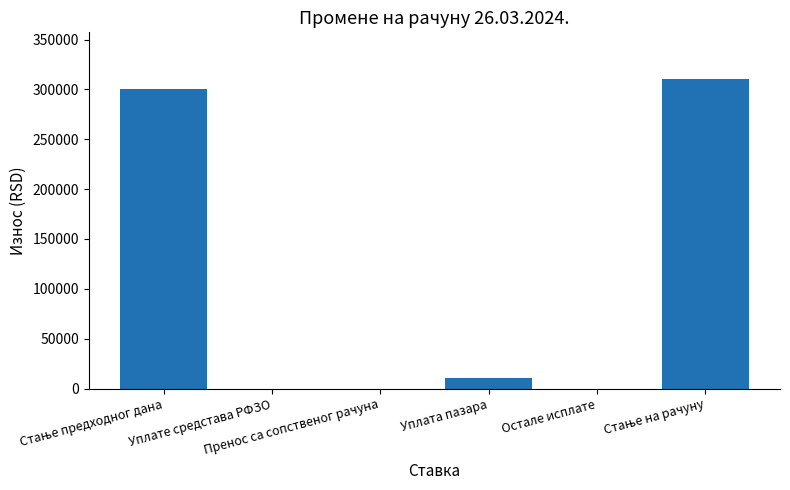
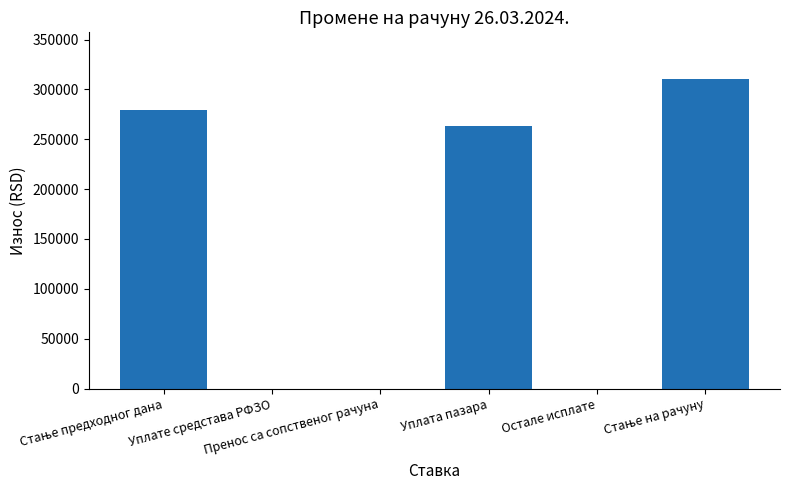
Стање предходног дана: 300000 -> 280000
Уплата пазара: 10000 -> 260000
